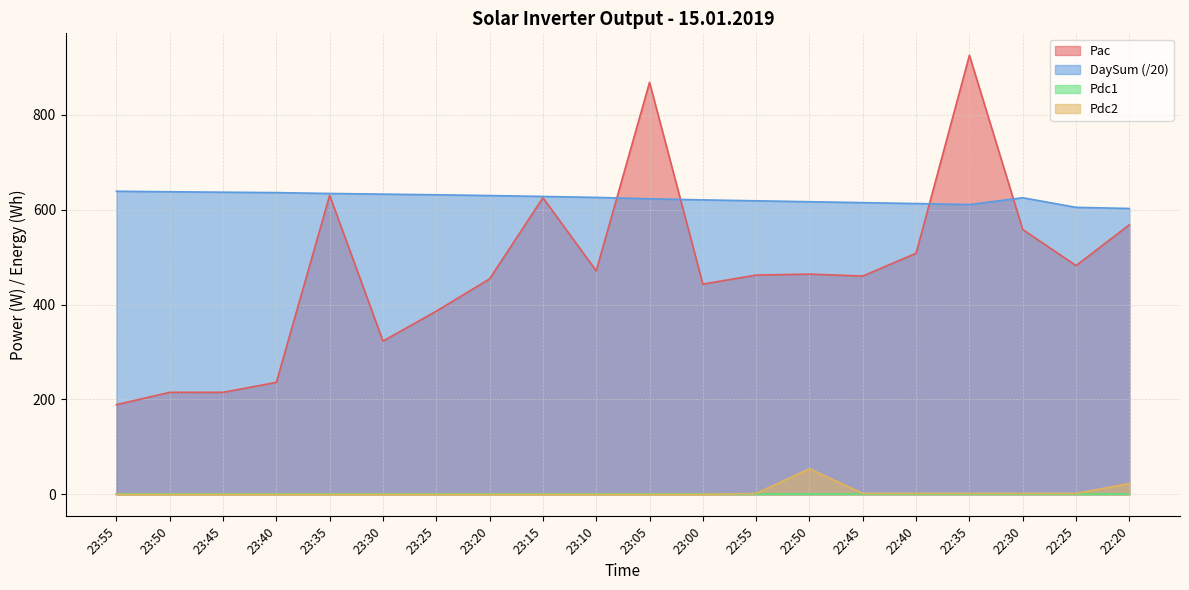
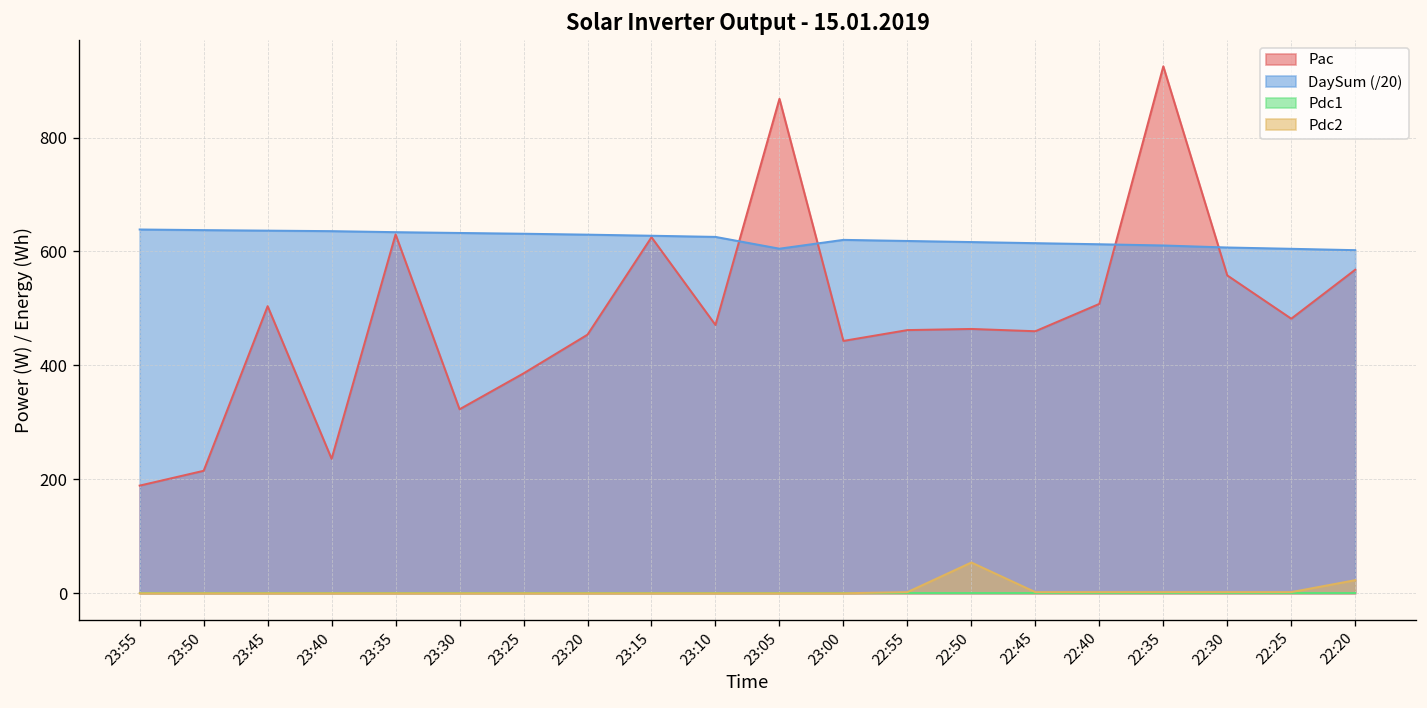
Pac, 23:45: 220 -> 500
DaySum (/20), 23:05: 620 -> 600
DaySum (/20), 22:30: 620 -> 610
